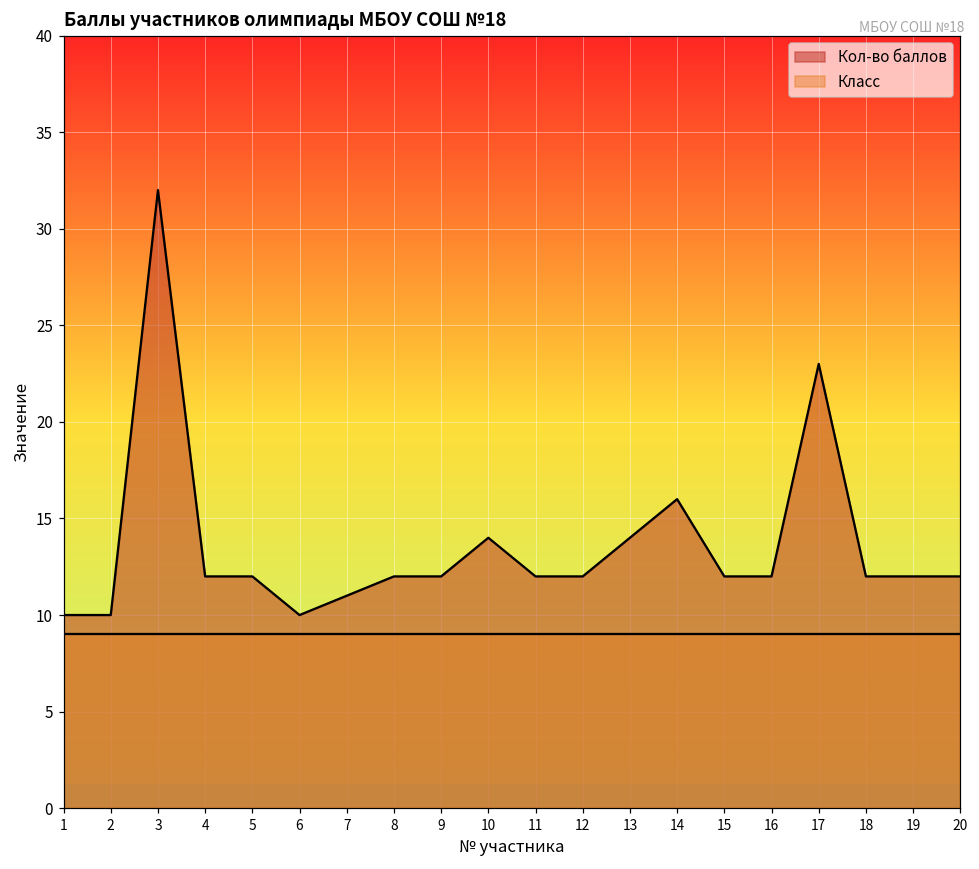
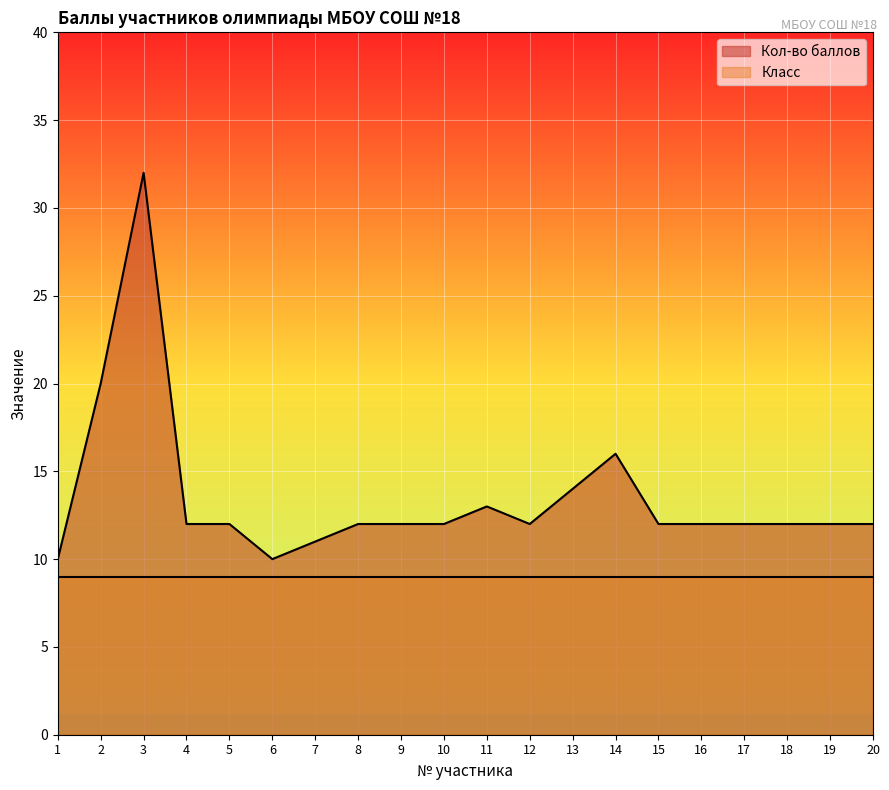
Кол-во баллов, 2: 10 -> 20
Кол-во баллов, 10: 14 -> 12
Кол-во баллов, 11: 12 -> 13
Кол-во баллов, 17: 23 -> 12
